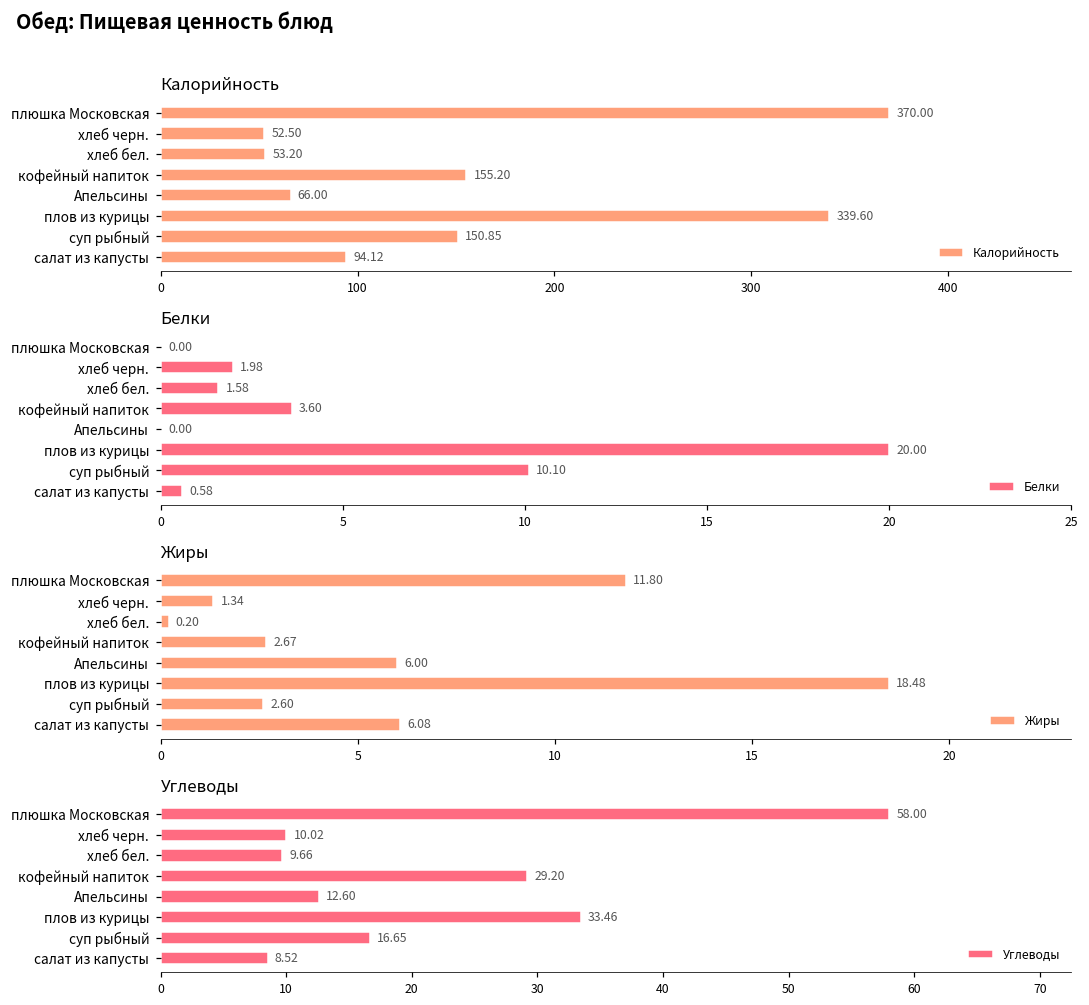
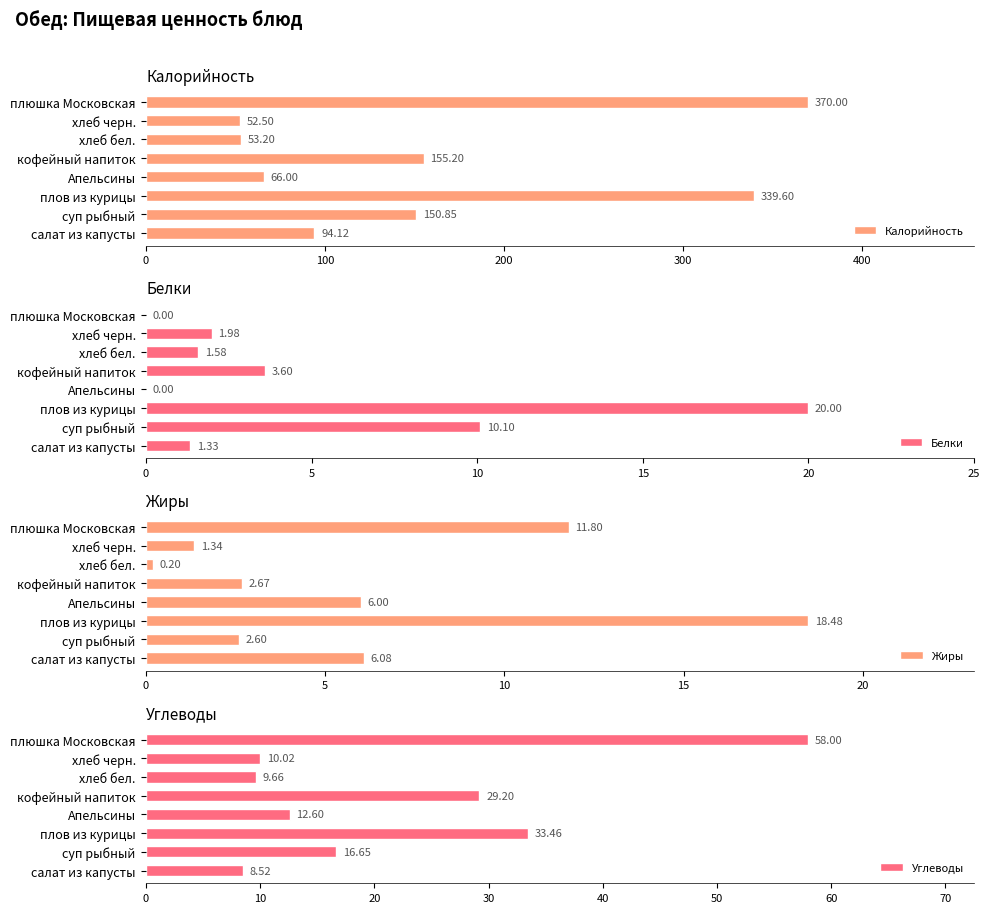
Белки, салат из капусты: 0.58 -> 1.33
